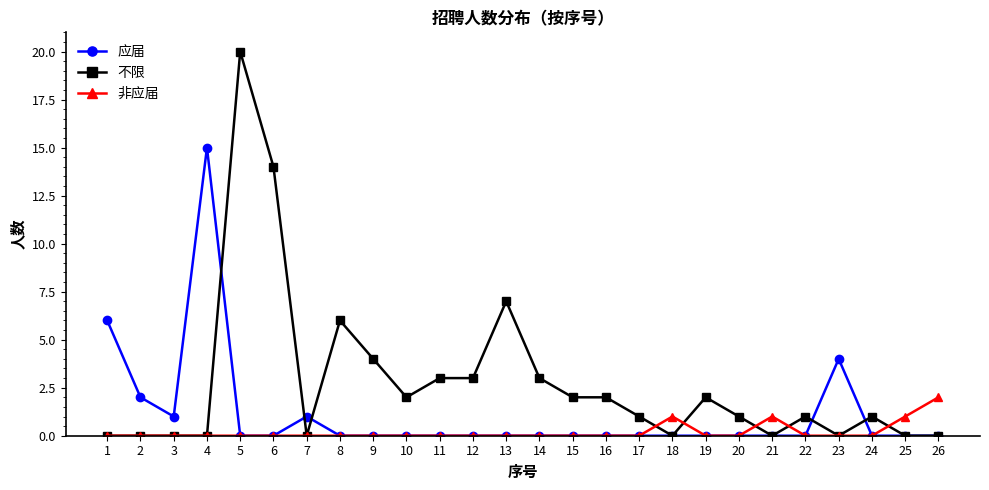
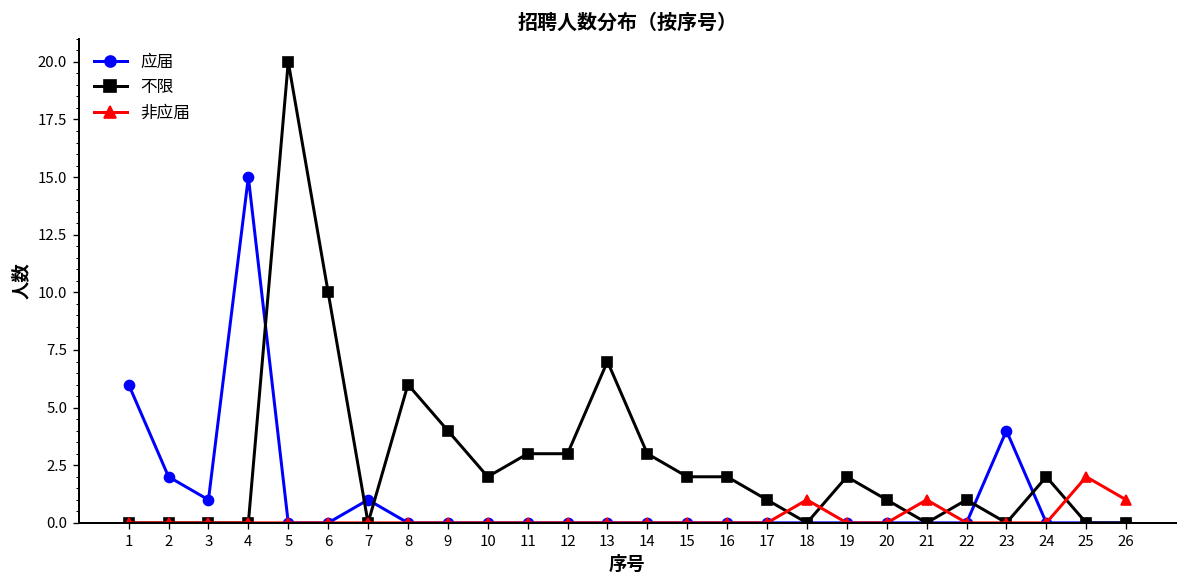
不限, 6: 14 -> 10
不限, 24: 1 -> 2
非应届, 25: 1 -> 2
非应届, 26: 2 -> 1
